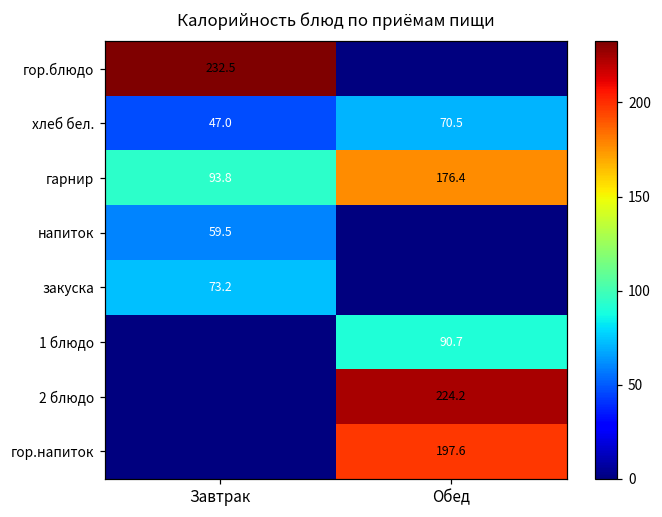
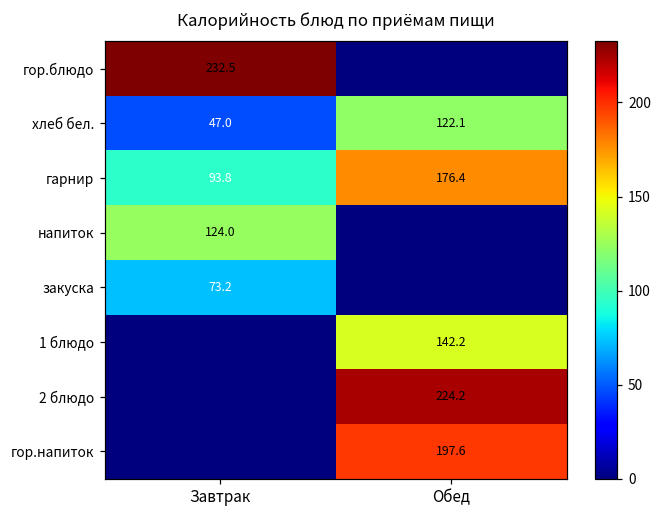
хлеб бел., Обед: 70.5 -> 122.1
напиток, Завтрак: 59.5 -> 124.0
1 блюдо, Обед: 90.7 -> 142.2
